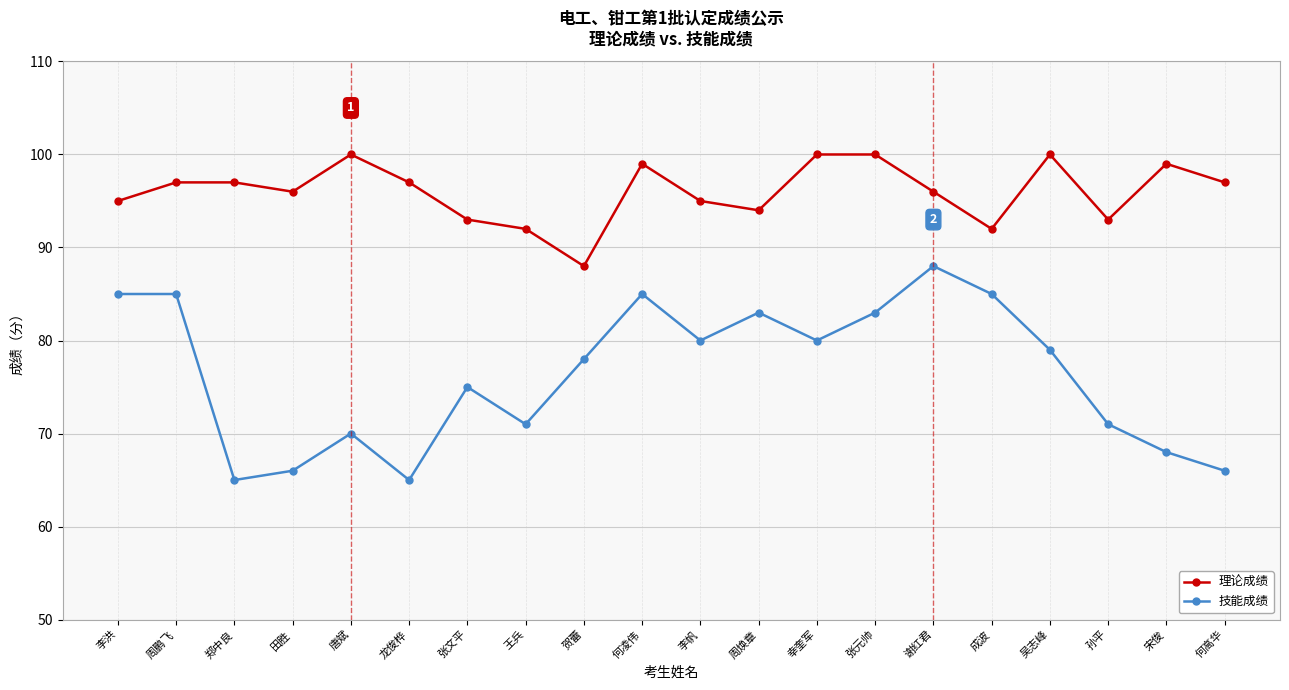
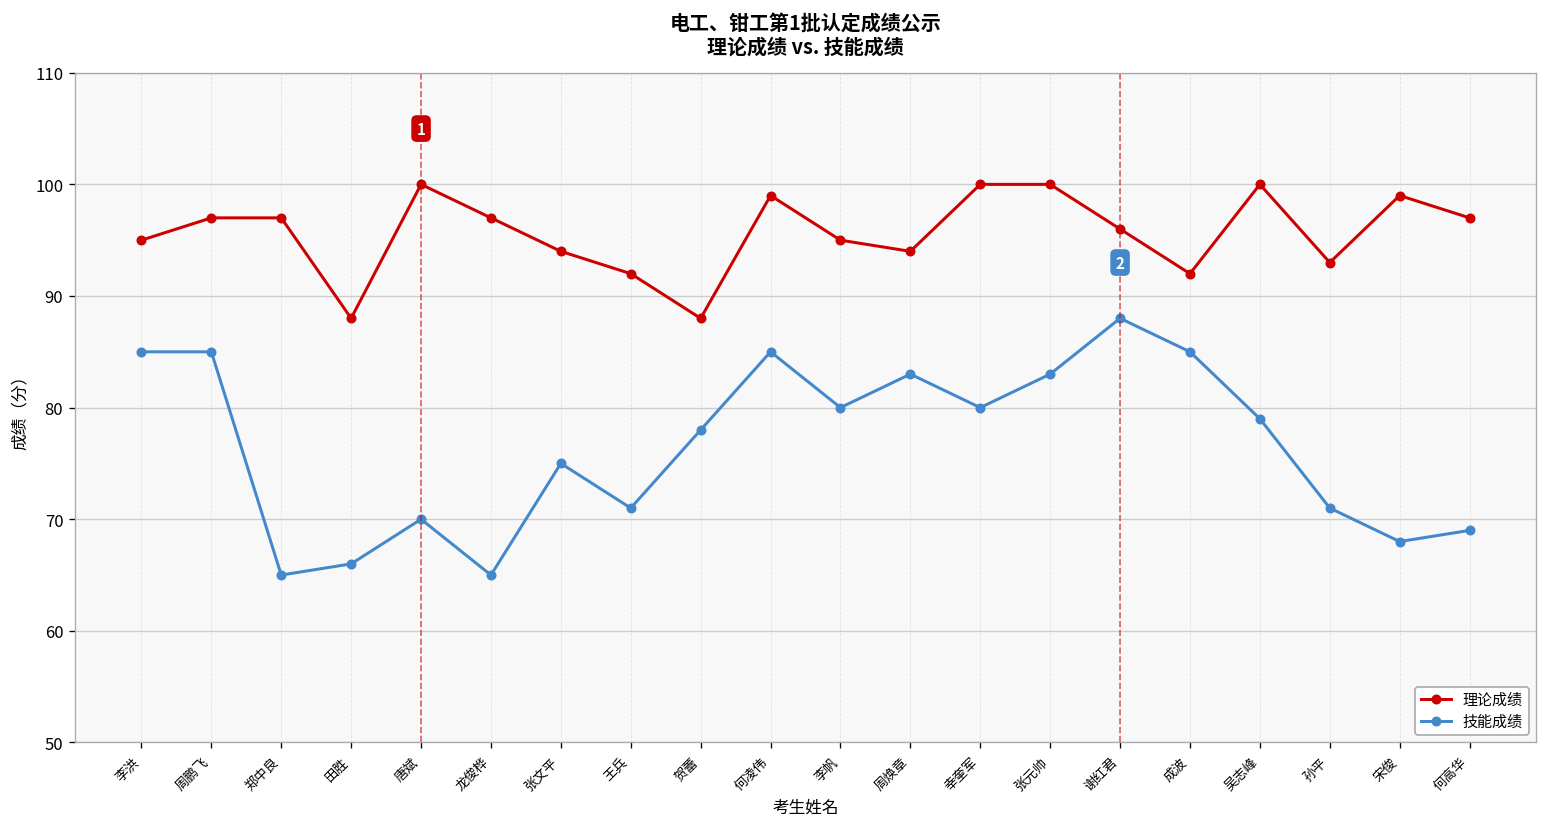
理论成绩, 田胜: 96 -> 88
理论成绩, 张文平: 93 -> 94
技能成绩, 何高华: 66 -> 69
